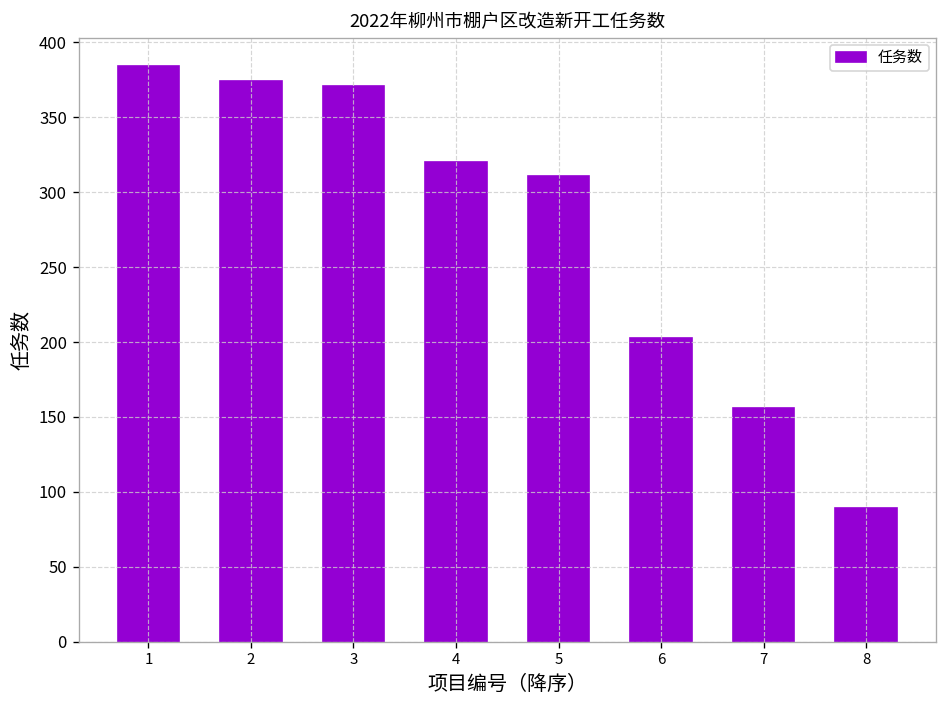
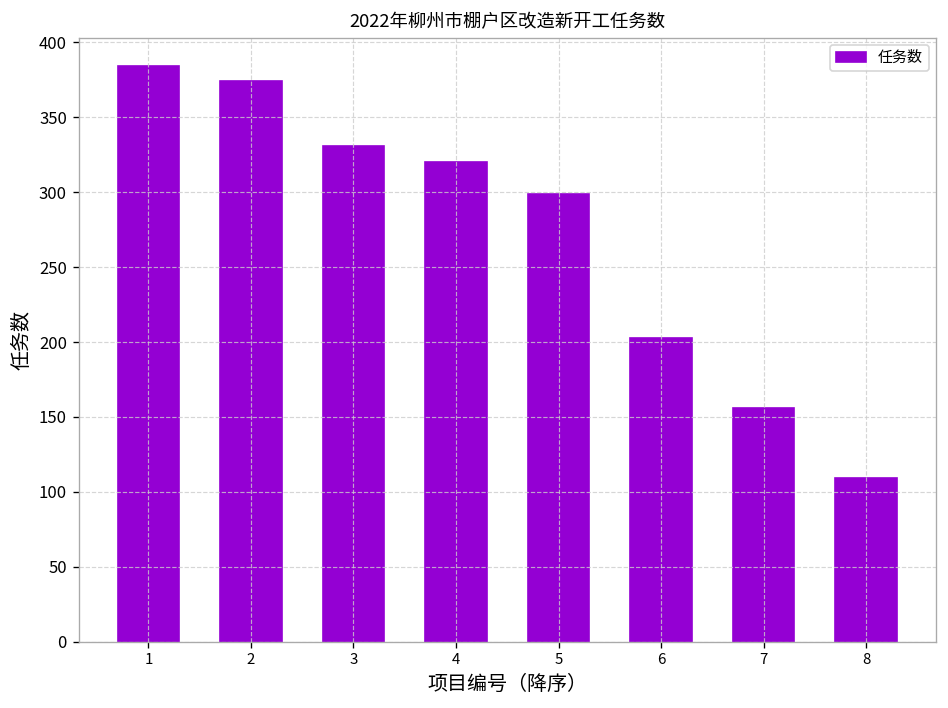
3: 371 -> 331
5: 311 -> 299
8: 89 -> 109
